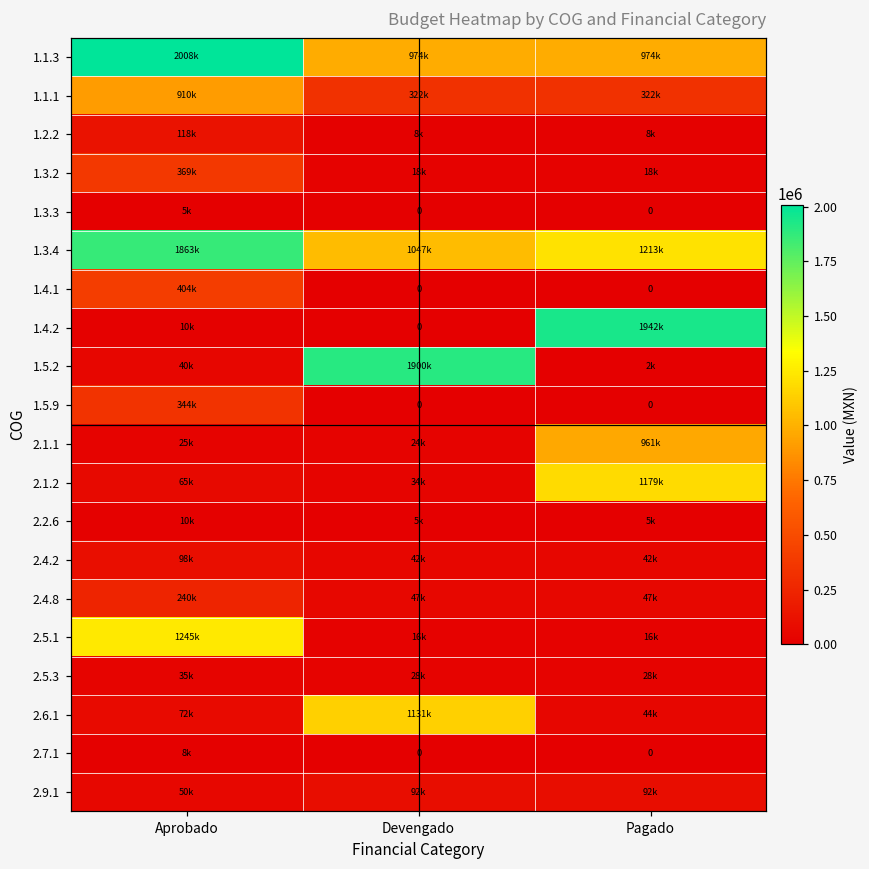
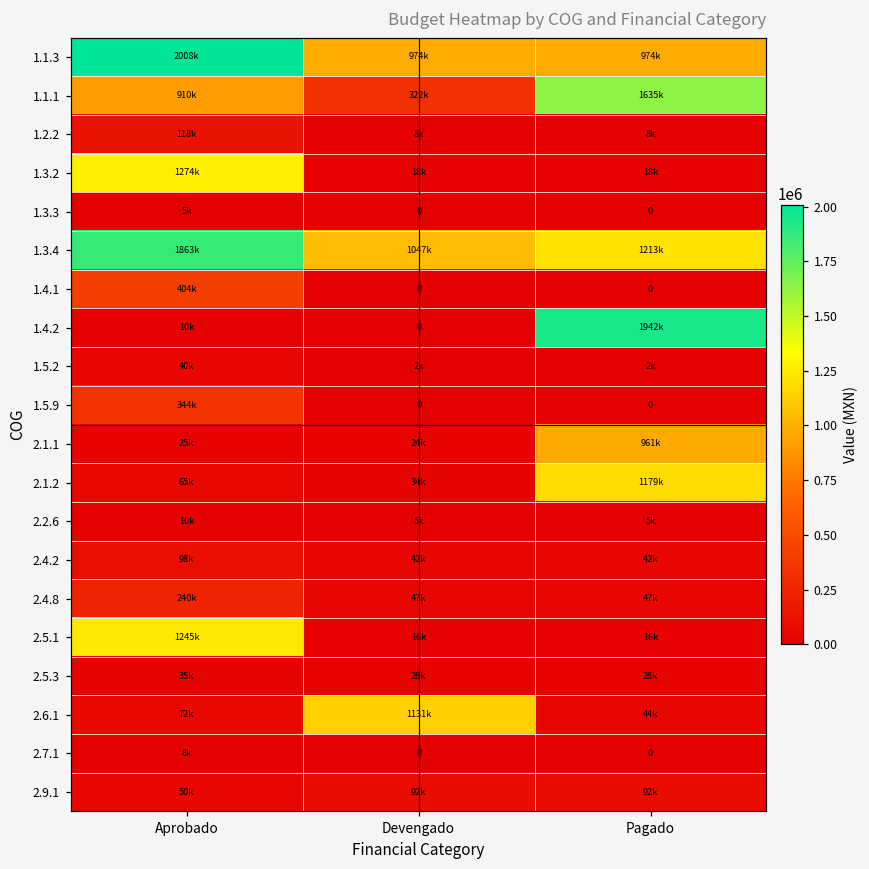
1.1.1, Pagado: 322k -> 1635k
1.3.2, Aprobado: 369k -> 1274k
1.5.2, Devengado: 1900k -> 2k
